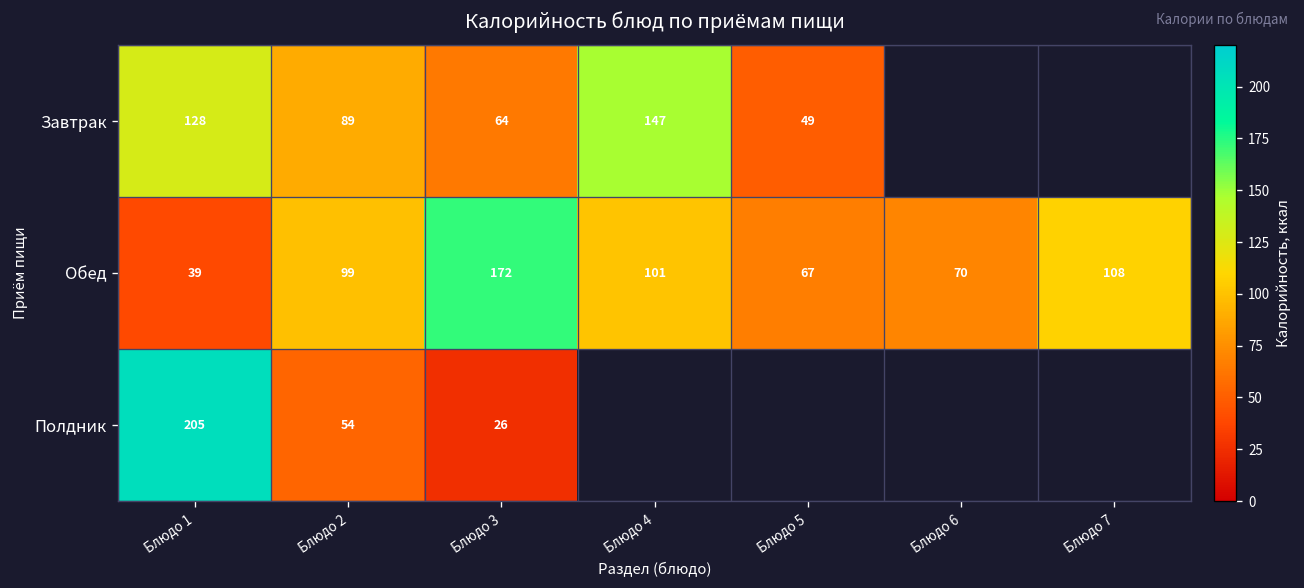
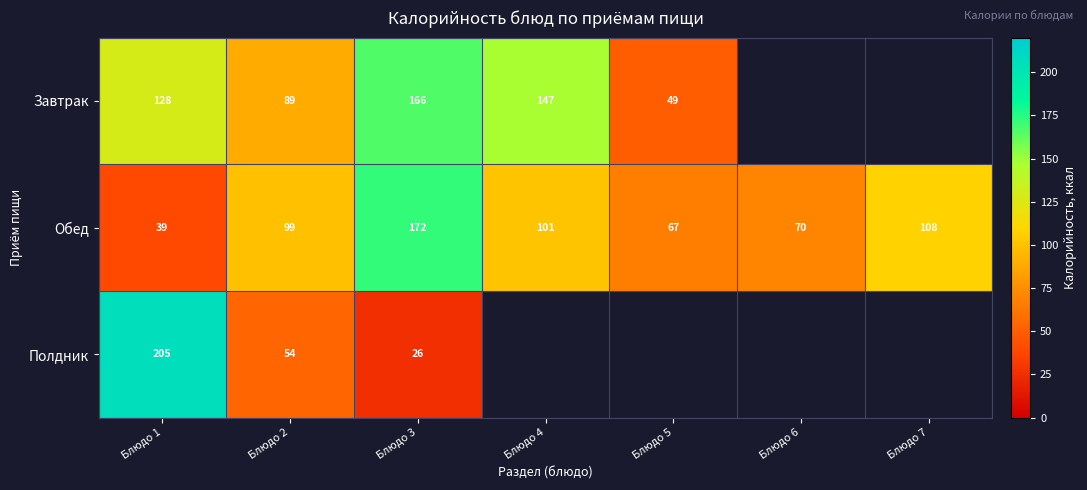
Завтрак, Блюдо 3: 64 -> 166
